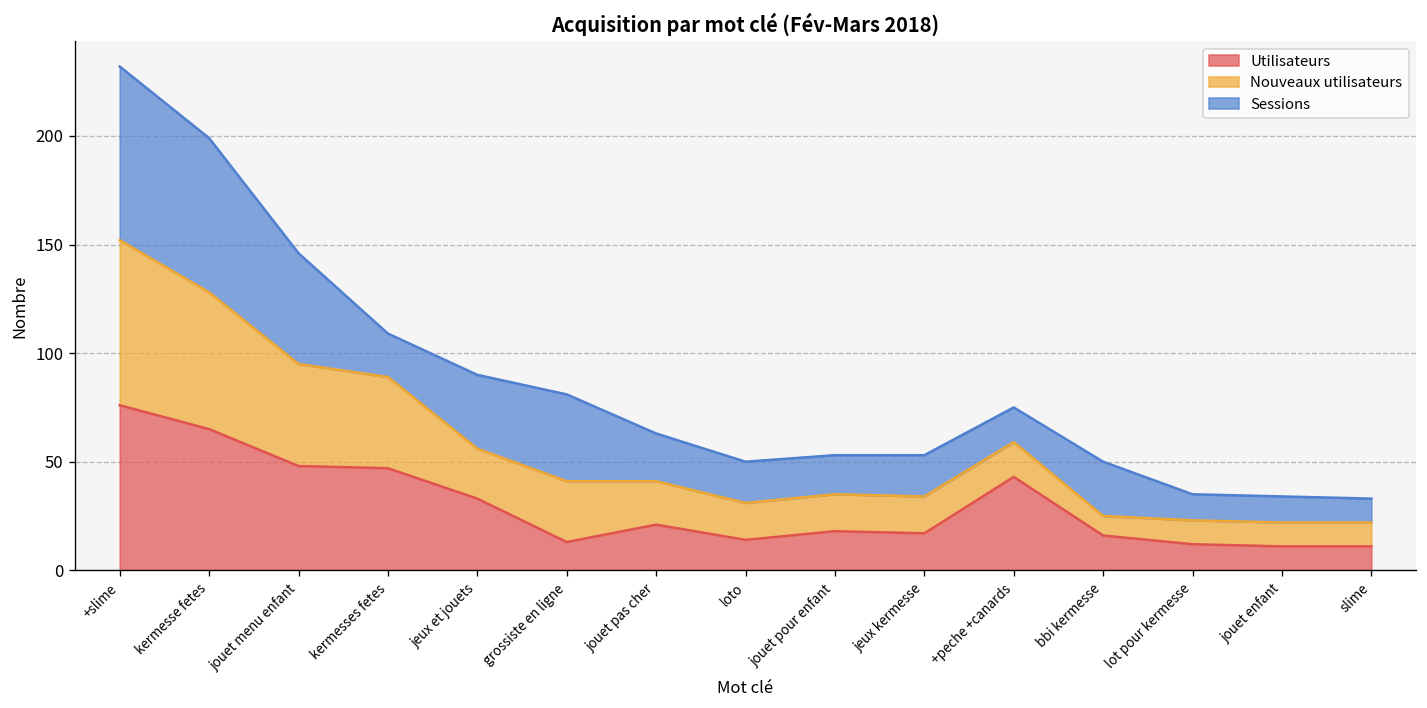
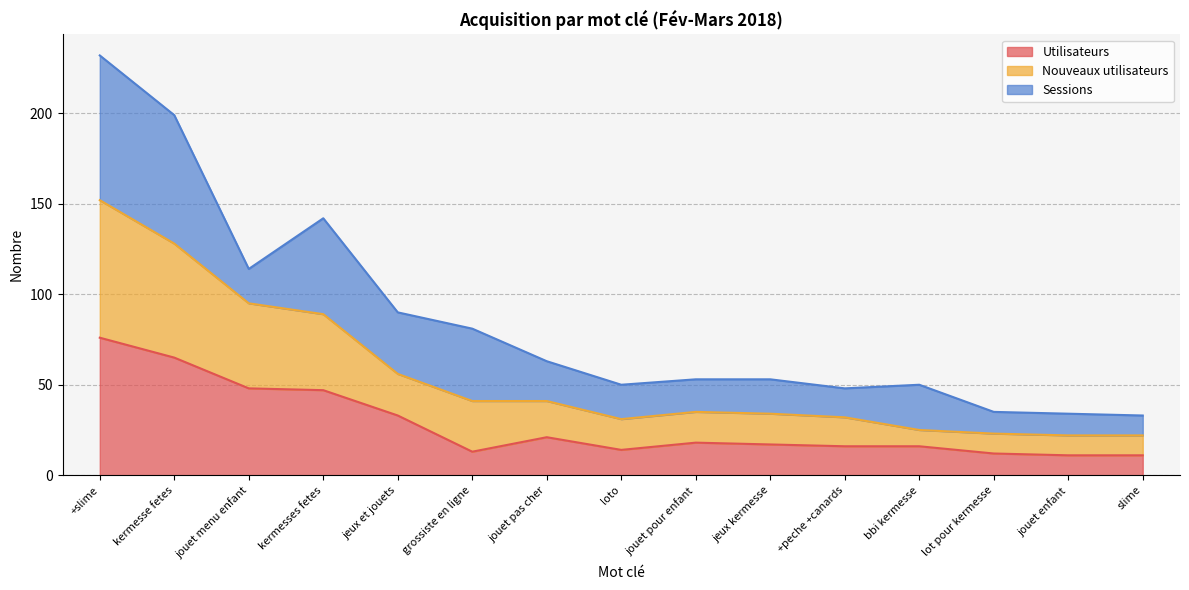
Sessions, jouet menu enfant: 51 -> 19
Sessions, kermesses fetes: 20 -> 53
Utilisateurs, +peche +canards: 43 -> 16
